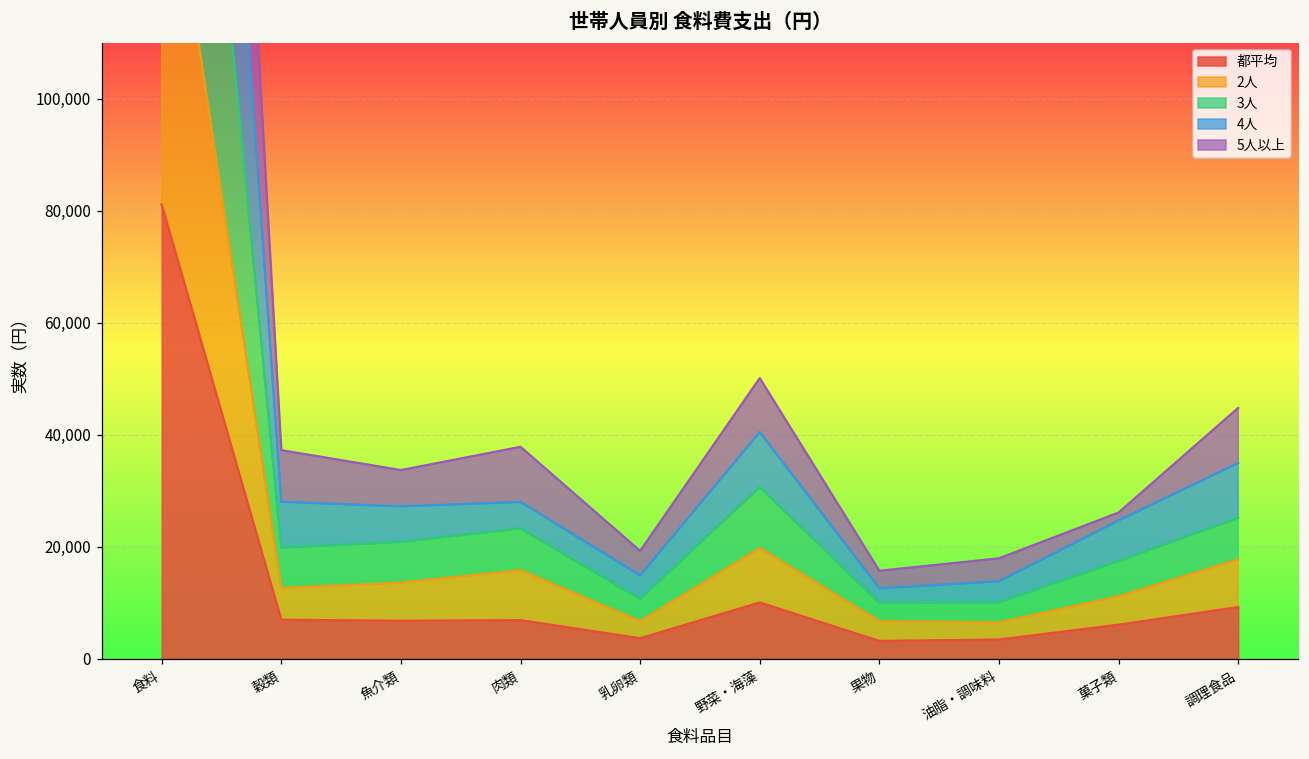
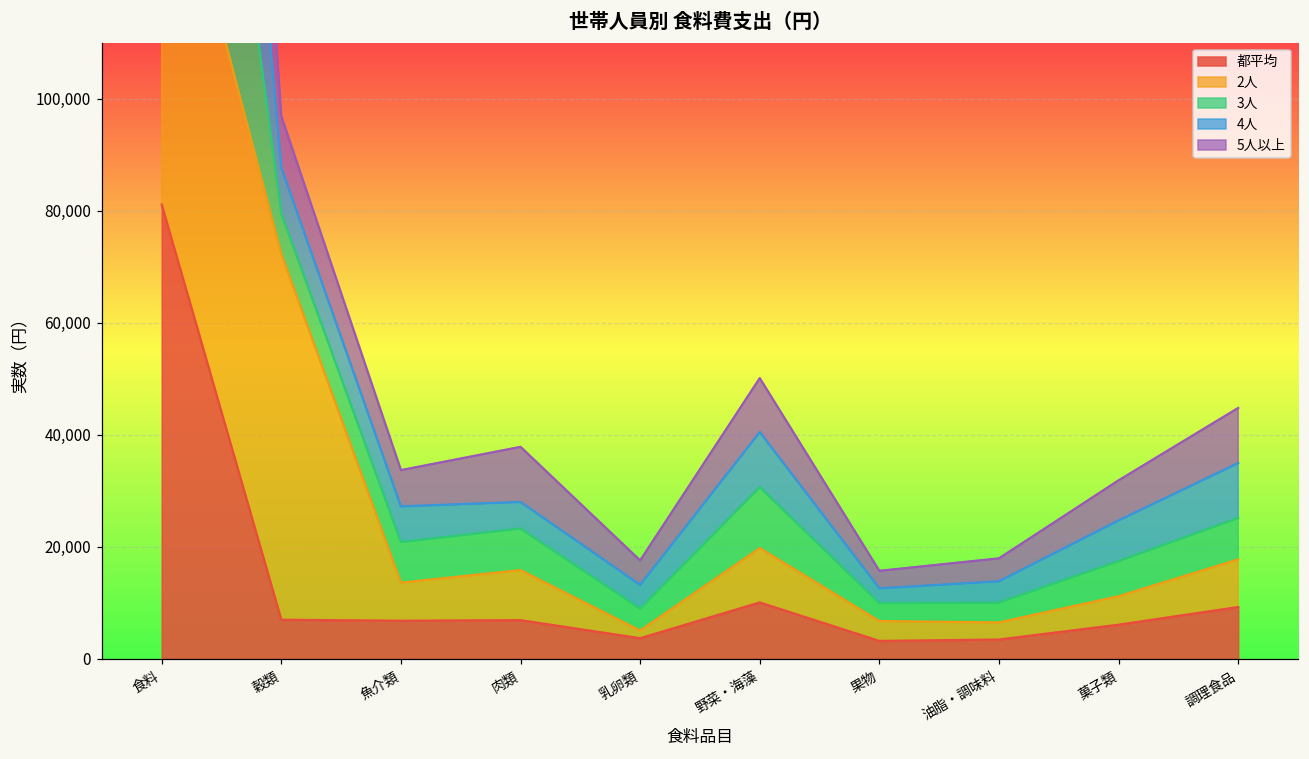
2人, 穀類: 6,000 -> 65,000
2人, 乳卵類: 3,000 -> 1,000
5人以上, 菓子類: 1,000 -> 7,000
